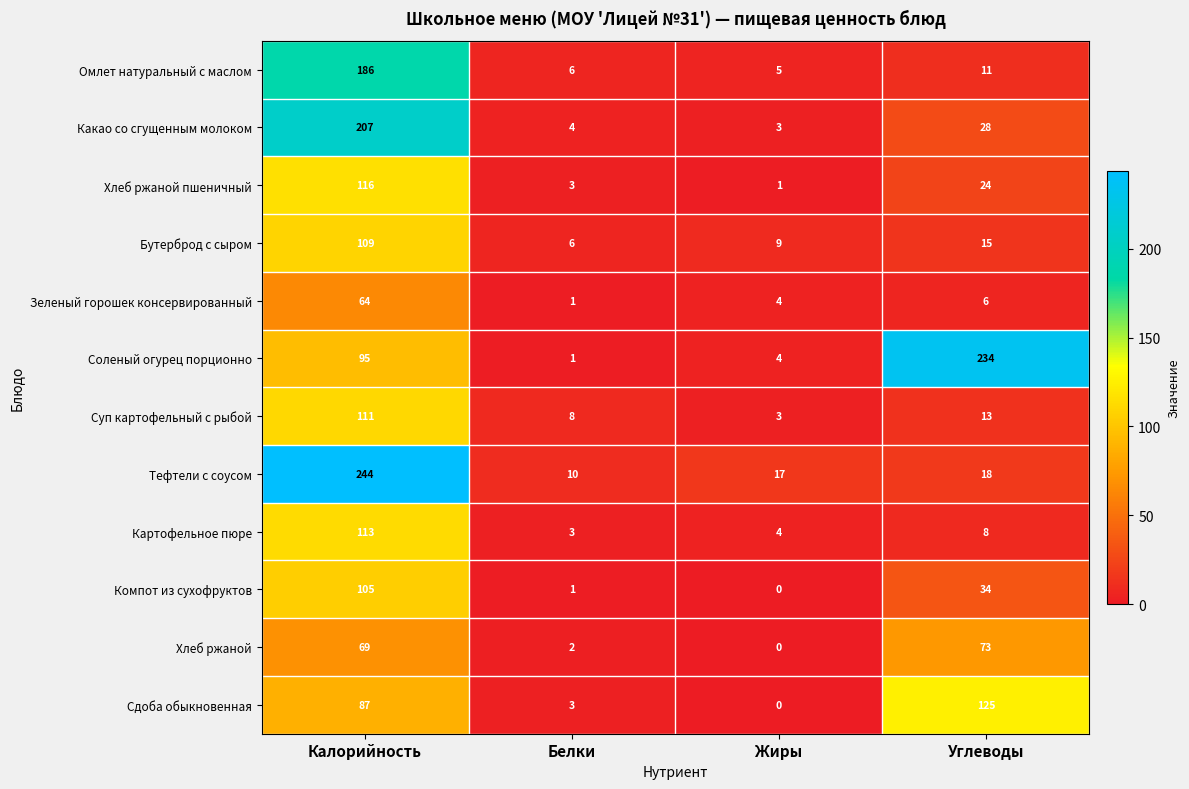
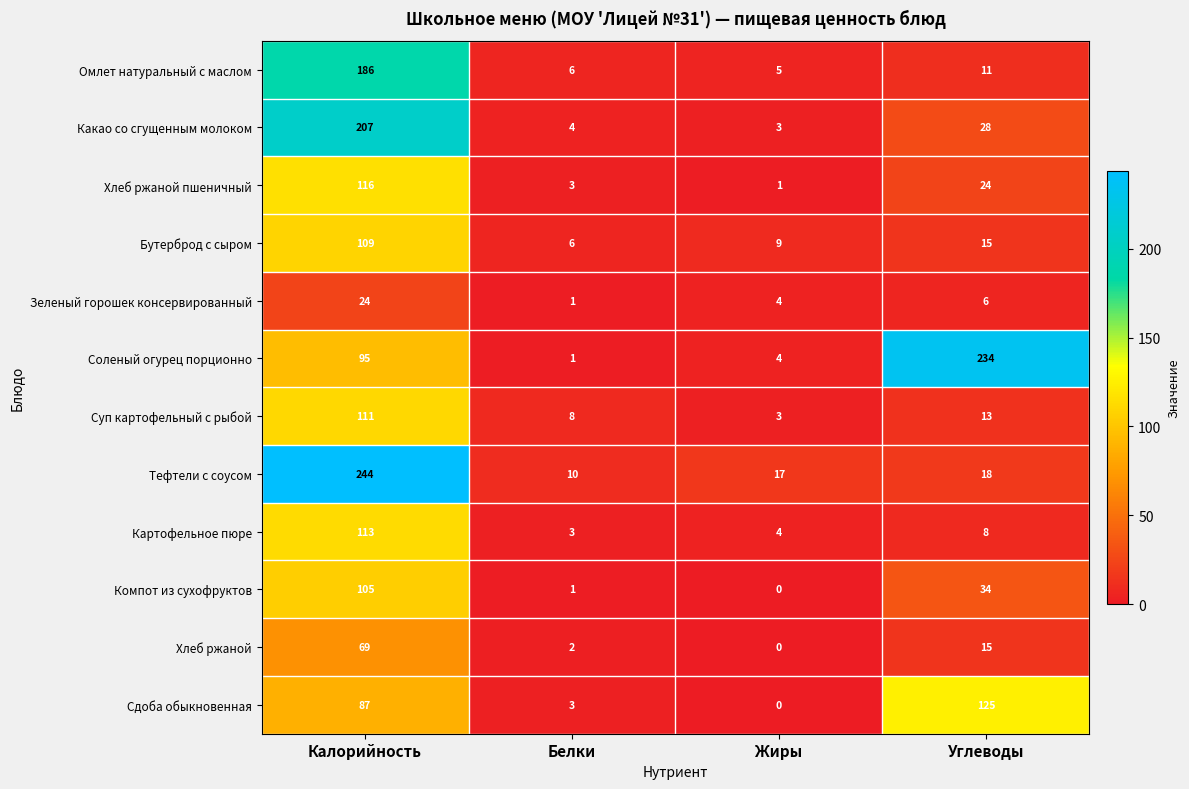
Зеленый горошек консервированный, Калорийность: 64 -> 24
Хлеб ржаной, Углеводы: 73 -> 15
